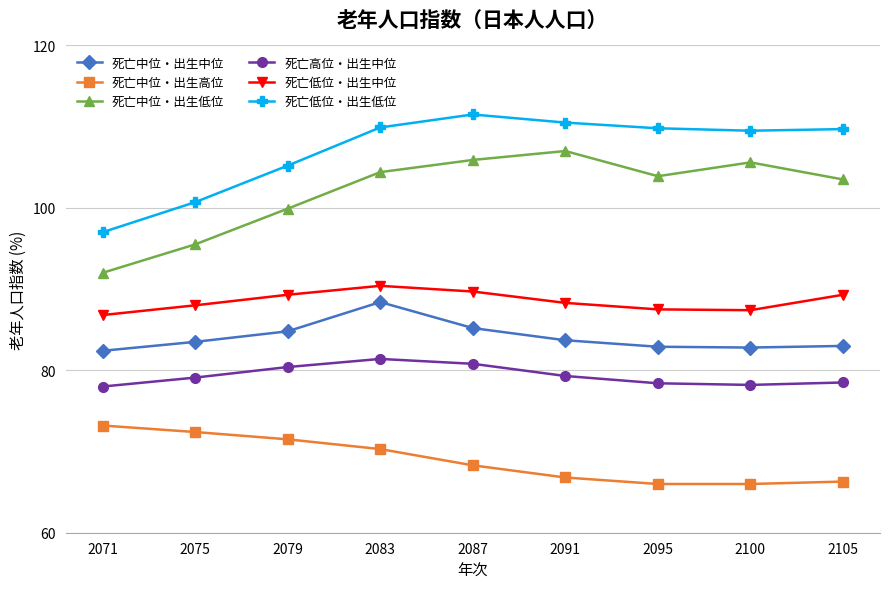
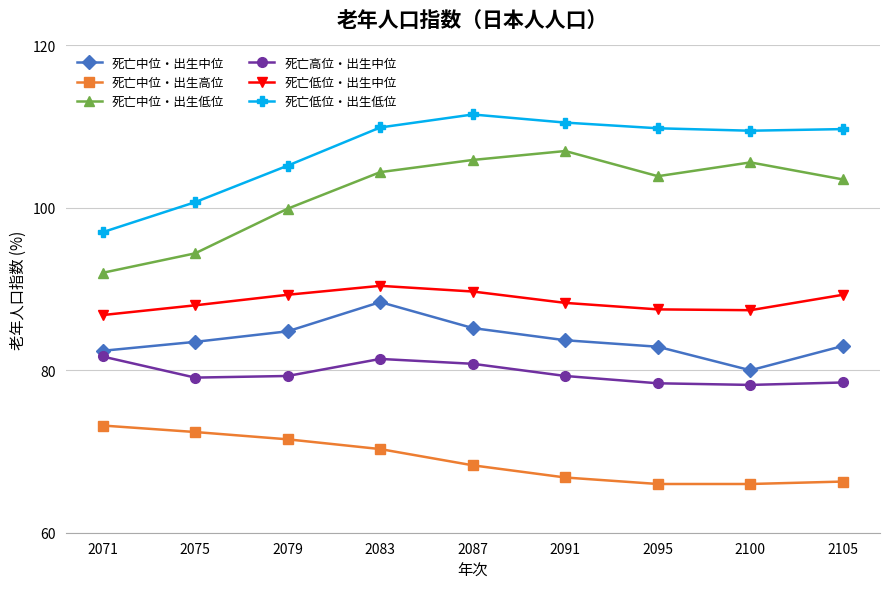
死亡高位・出生中位, 2071: 78 -> 82
死亡中位・出生低位, 2075: 96 -> 94
死亡高位・出生中位, 2079: 80 -> 79
死亡中位・出生中位, 2100: 83 -> 80
